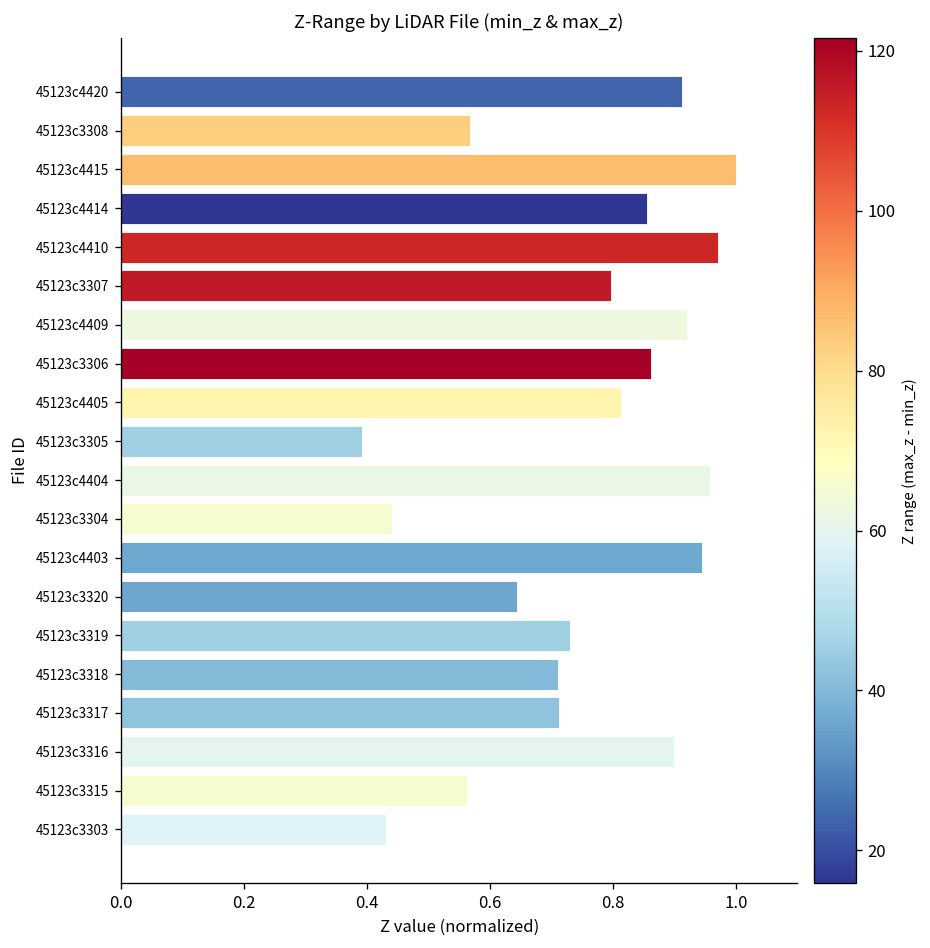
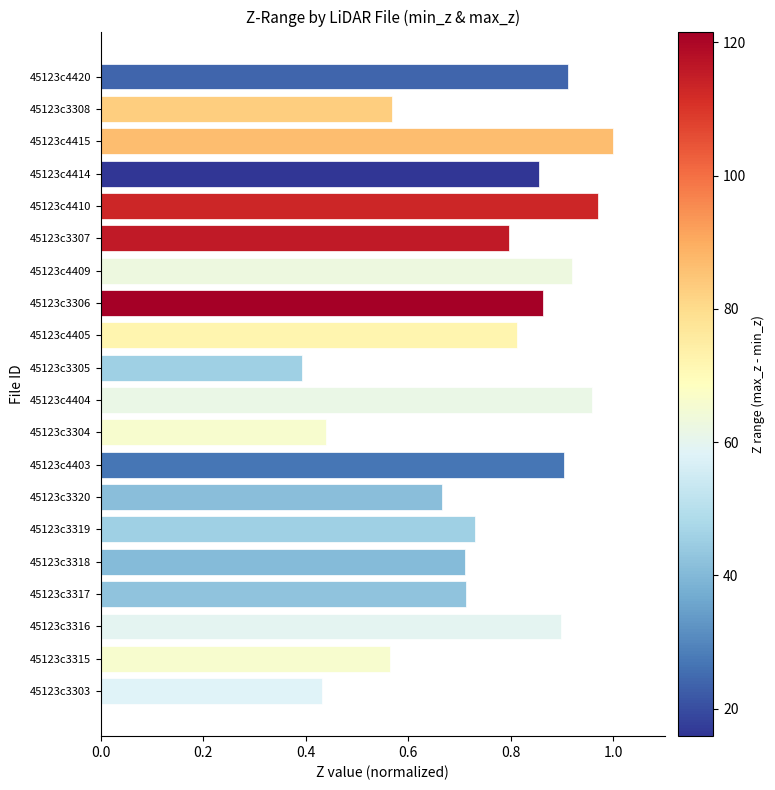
45123c4403: 0.95 -> 0.90
45123c3320: 0.64 -> 0.67
